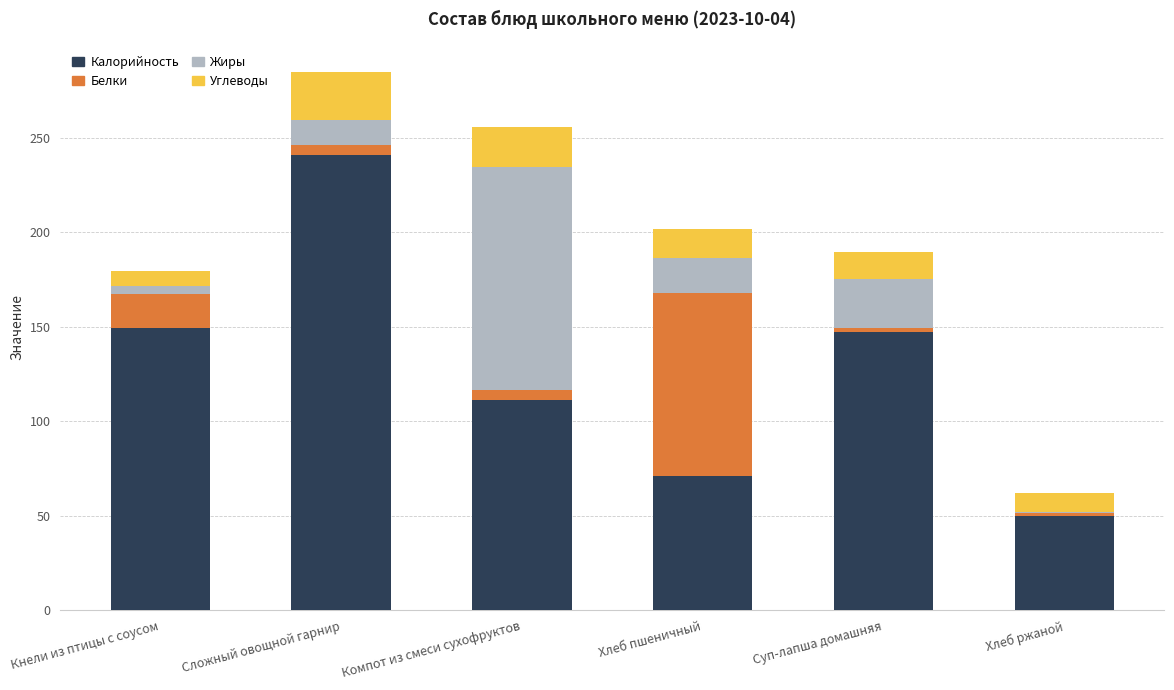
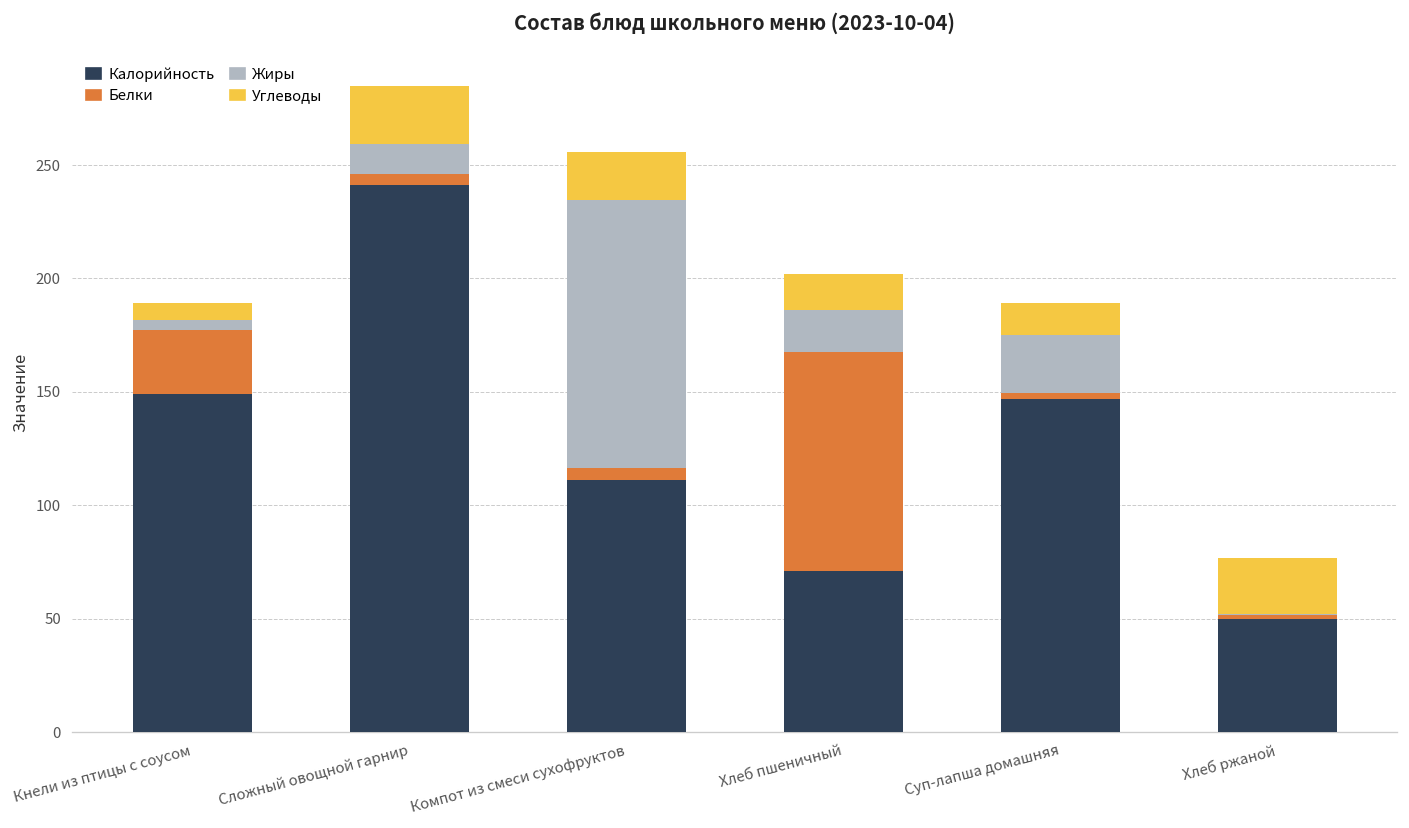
Белки, Кнели из птицы с соусом: 18 -> 28
Углеводы, Хлеб ржаной: 10 -> 25
